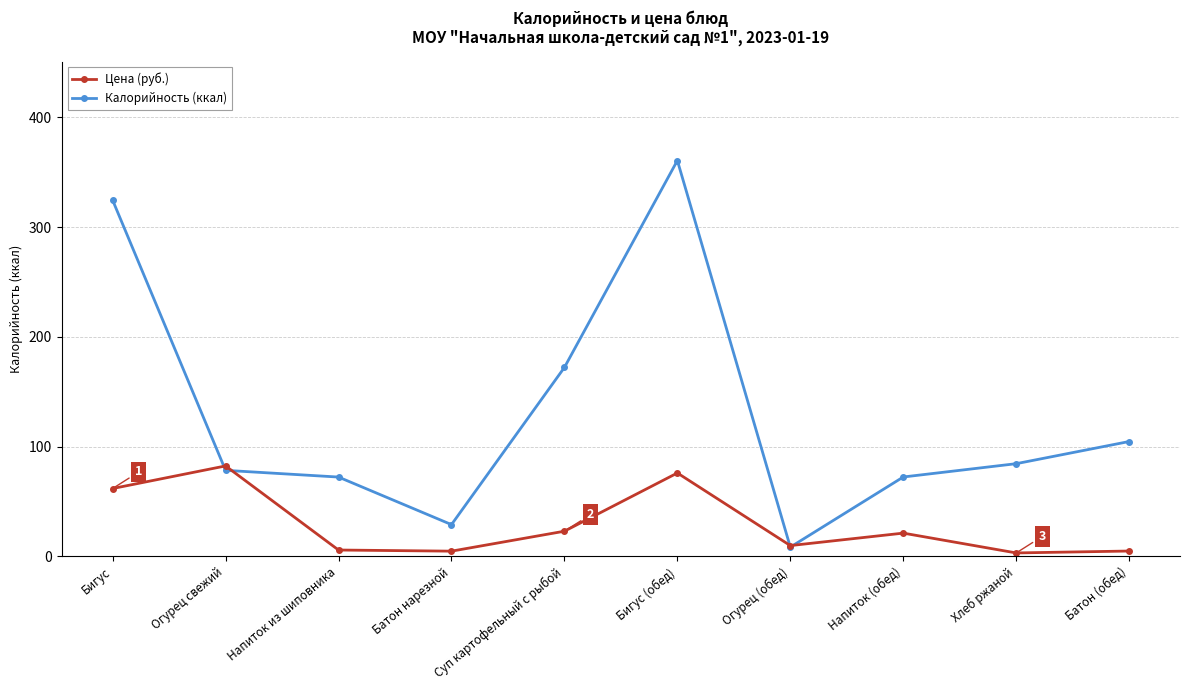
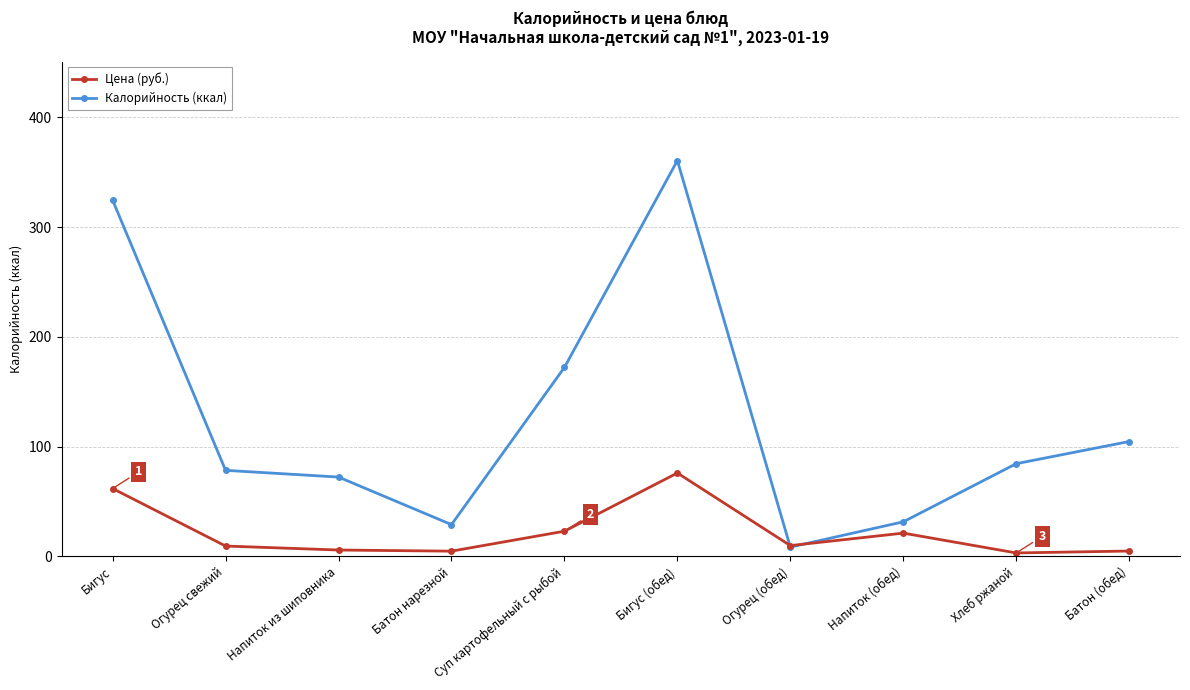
Цена (руб.), Огурец свежий: 82 -> 9
Калорийность (ккал), Напиток (обед): 72 -> 32
